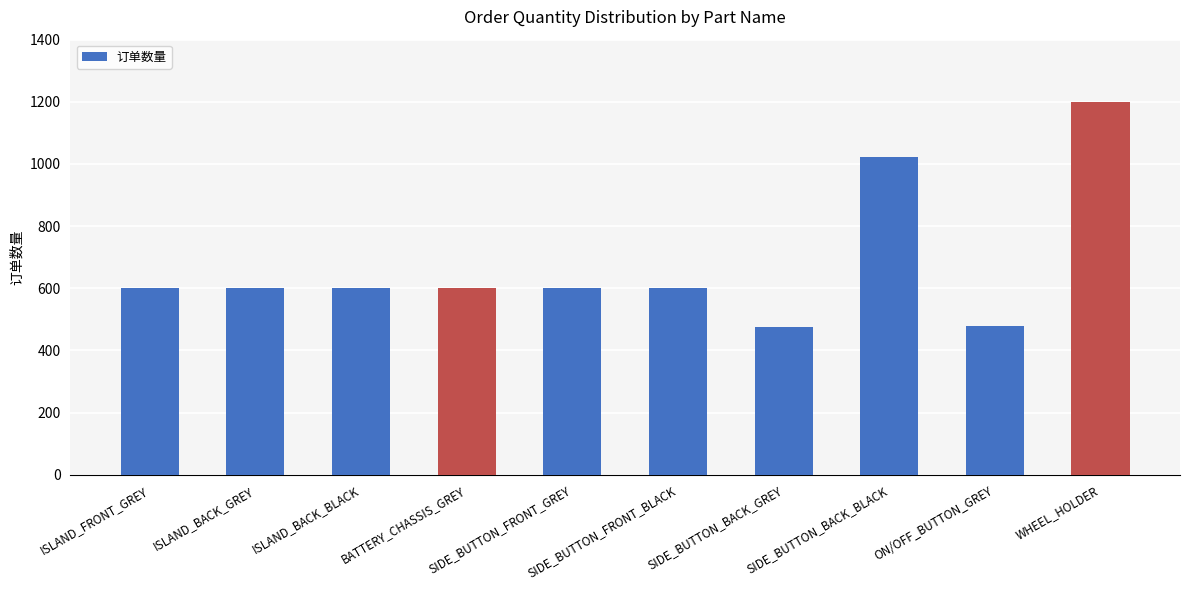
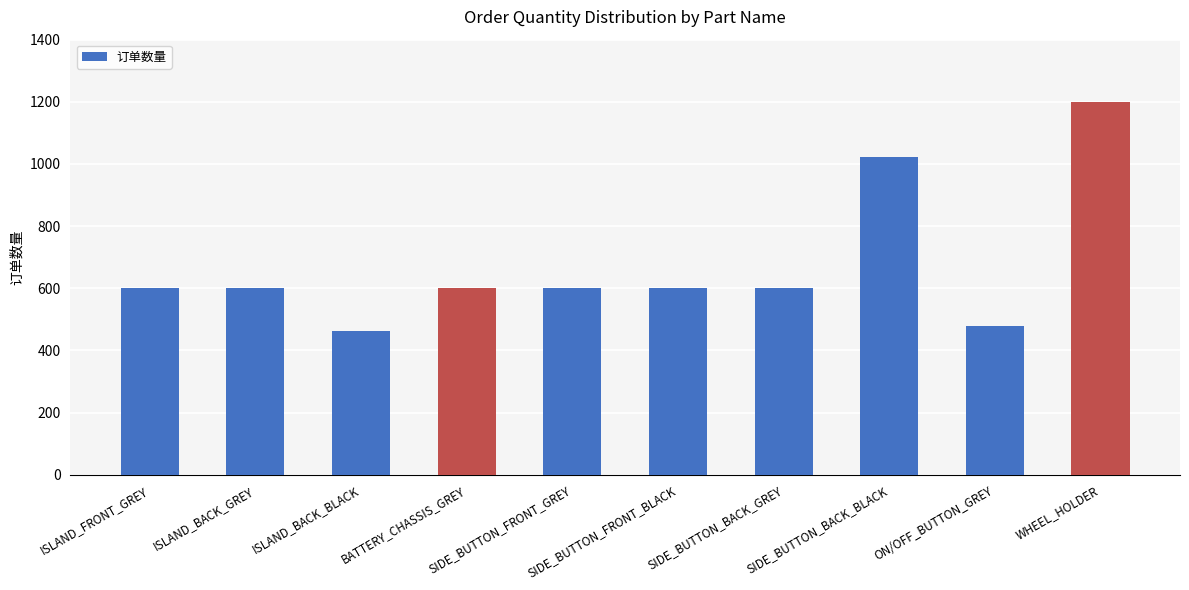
ISLAND_BACK_BLACK: 600 -> 460
SIDE_BUTTON_BACK_GREY: 480 -> 600
